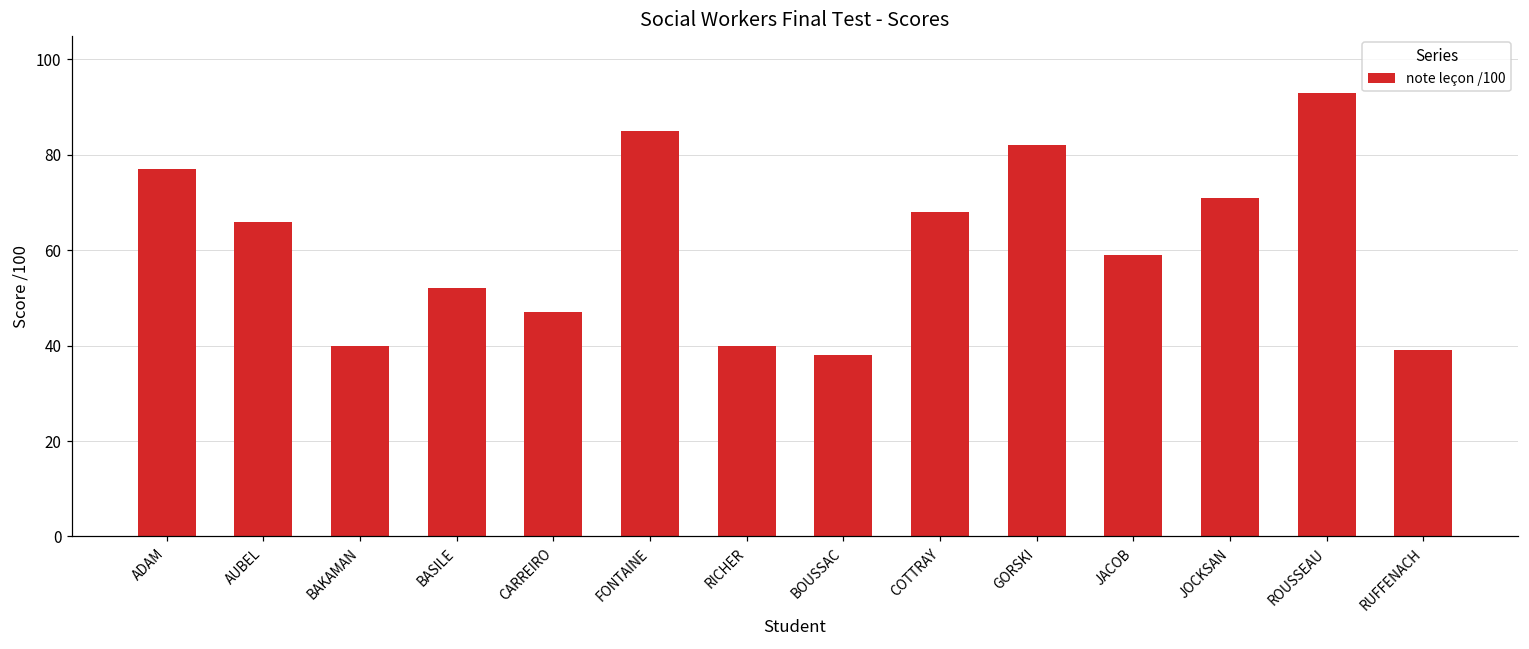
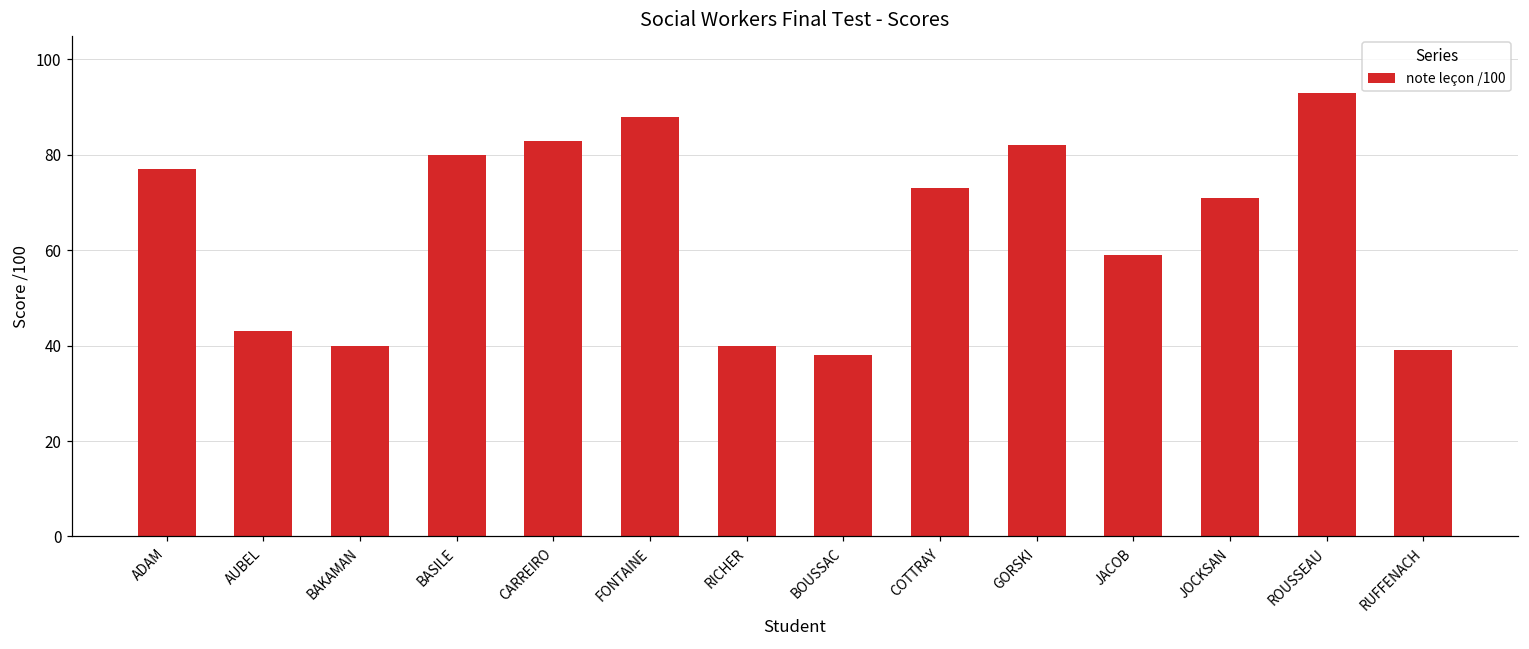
AUBEL: 66 -> 43
BASILE: 52 -> 80
CARREIRO: 47 -> 83
FONTAINE: 85 -> 88
COTTRAY: 68 -> 73
